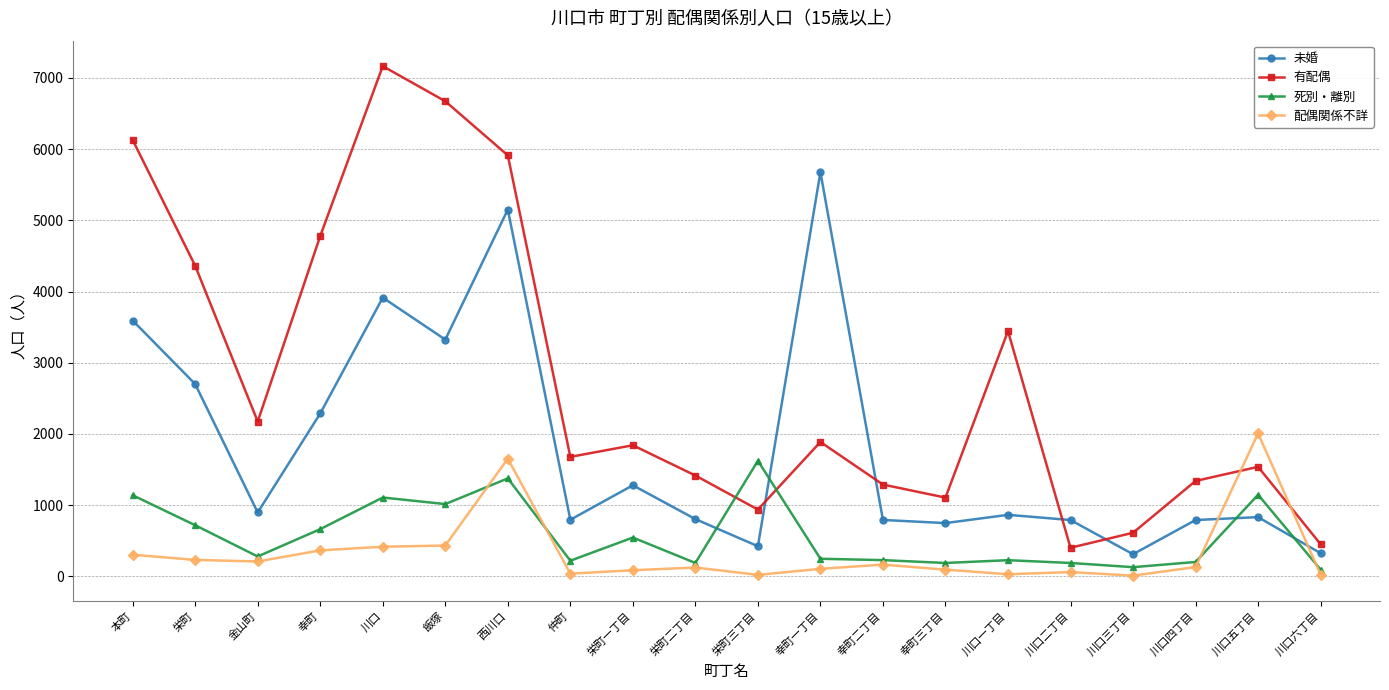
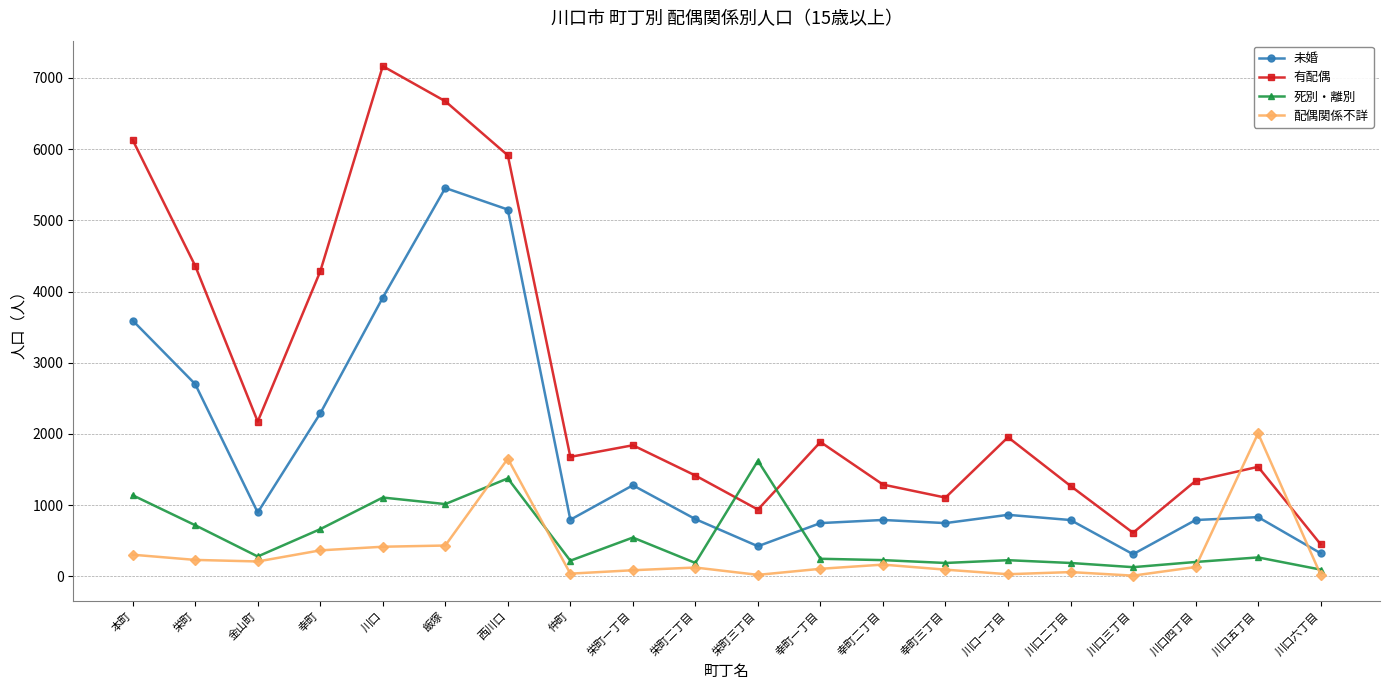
有配偶, 幸町: 4800 -> 4300
未婚, 飯塚: 3300 -> 5500
未婚, 幸町一丁目: 5700 -> 700
有配偶, 川口一丁目: 3400 -> 2000
有配偶, 川口二丁目: 400 -> 1300
死別・離別, 川口五丁目: 1100 -> 300
